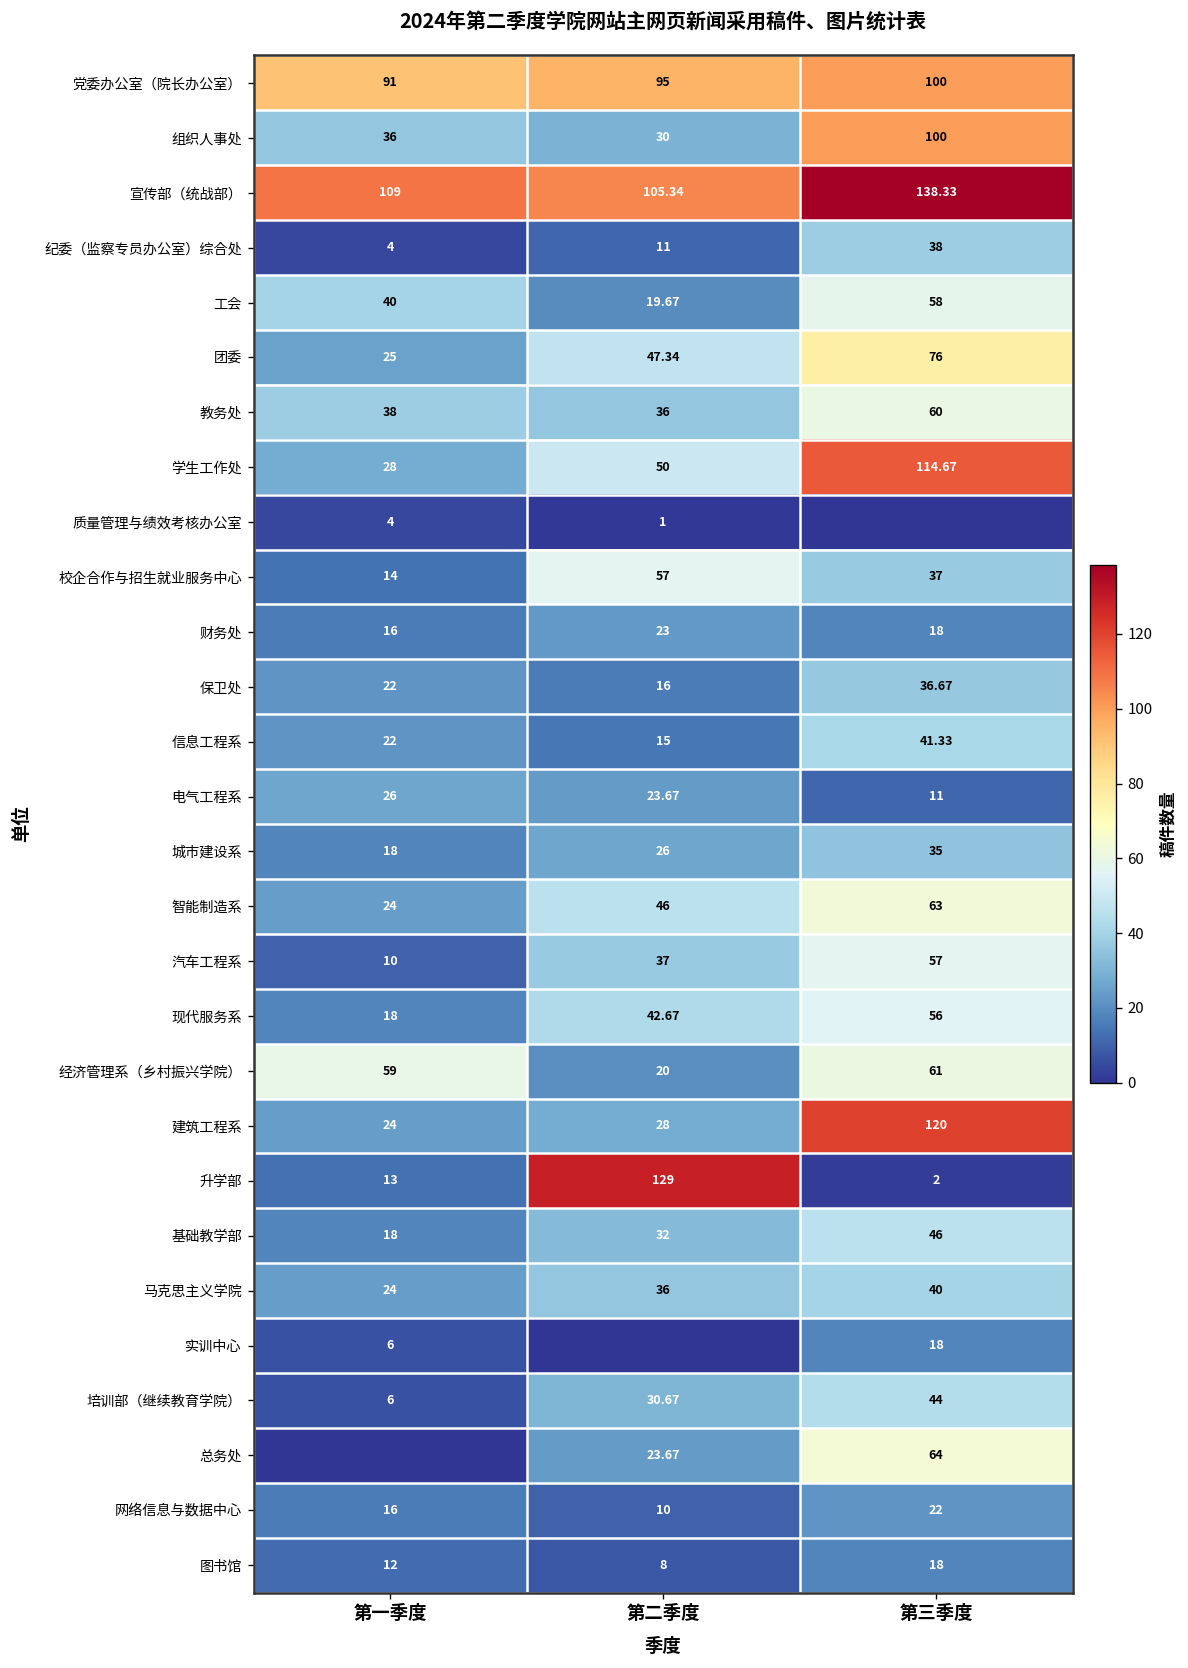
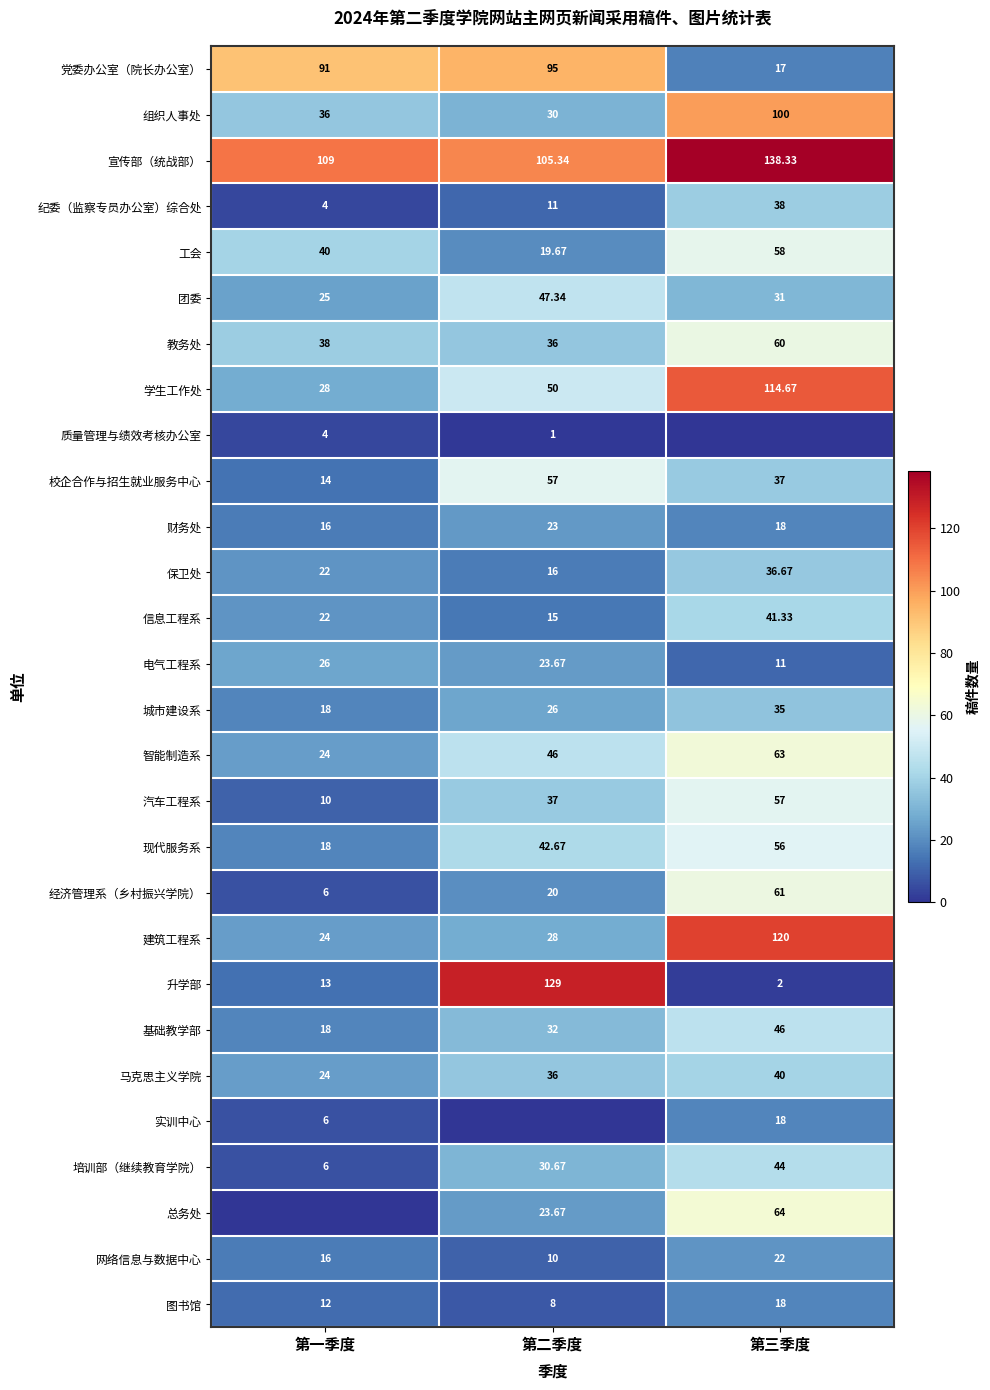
党委办公室（院长办公室）, 第三季度: 100 -> 17
团委, 第三季度: 76 -> 31
经济管理系（乡村振兴学院）, 第一季度: 59 -> 6
